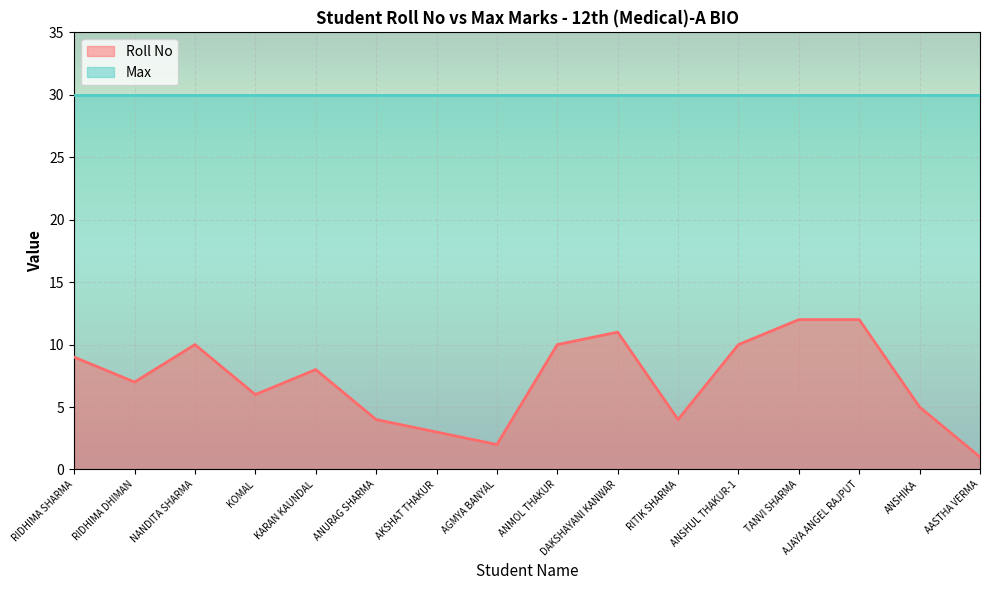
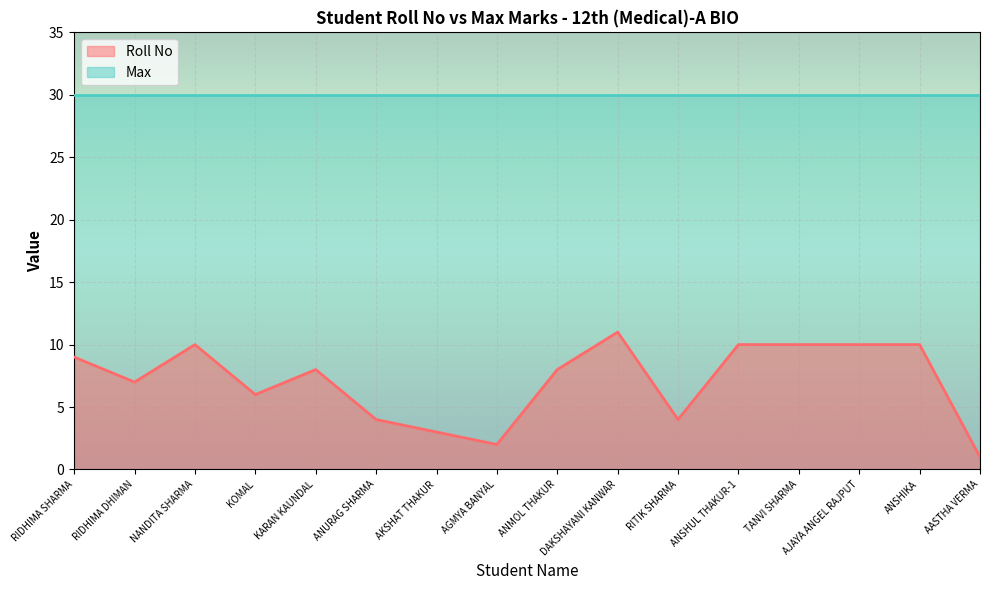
Roll No, ANMOL THAKUR: 10 -> 8
Roll No, TANVI SHARMA: 12 -> 10
Roll No, AJAYA ANGEL RAJPUT: 12 -> 10
Roll No, ANSHIKA: 5 -> 10
